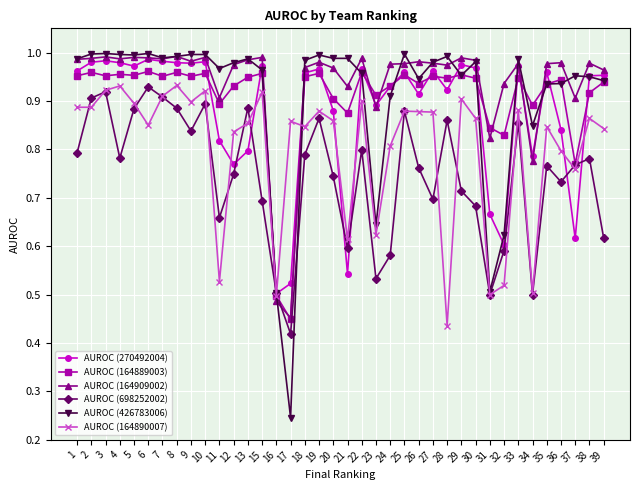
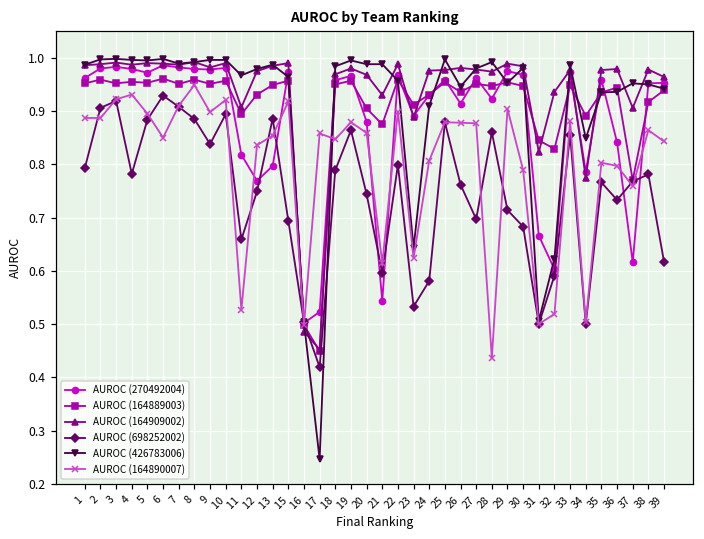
AUROC (164890007), 8: 0.93 -> 0.95
AUROC (164890007), 30: 0.86 -> 0.79
AUROC (164890007), 35: 0.85 -> 0.80
